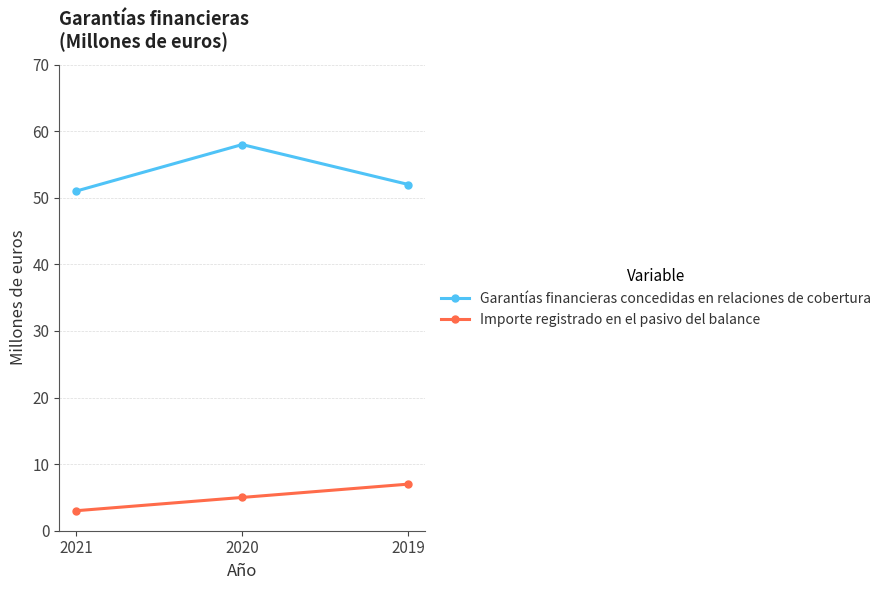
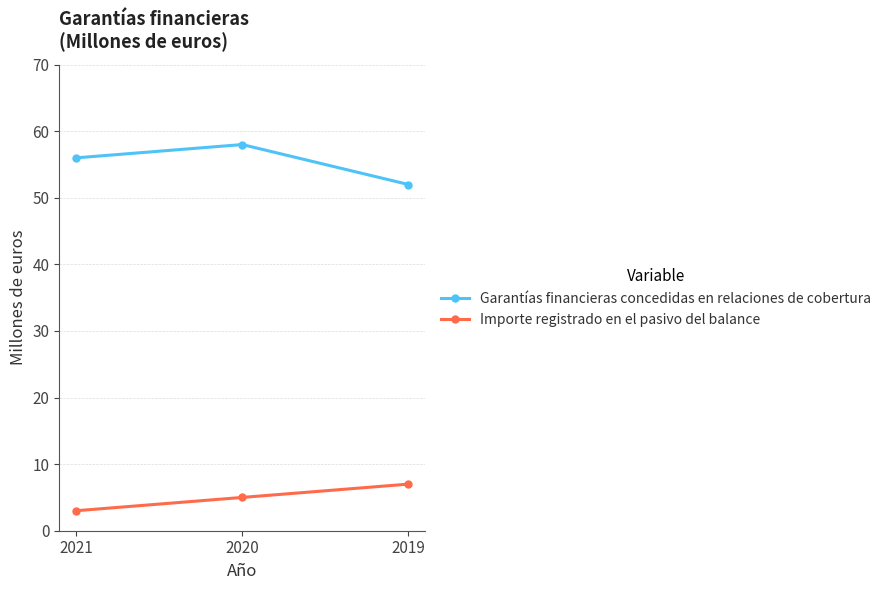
Garantías financieras concedidas en relaciones de cobertura, 2021: 51 -> 56
